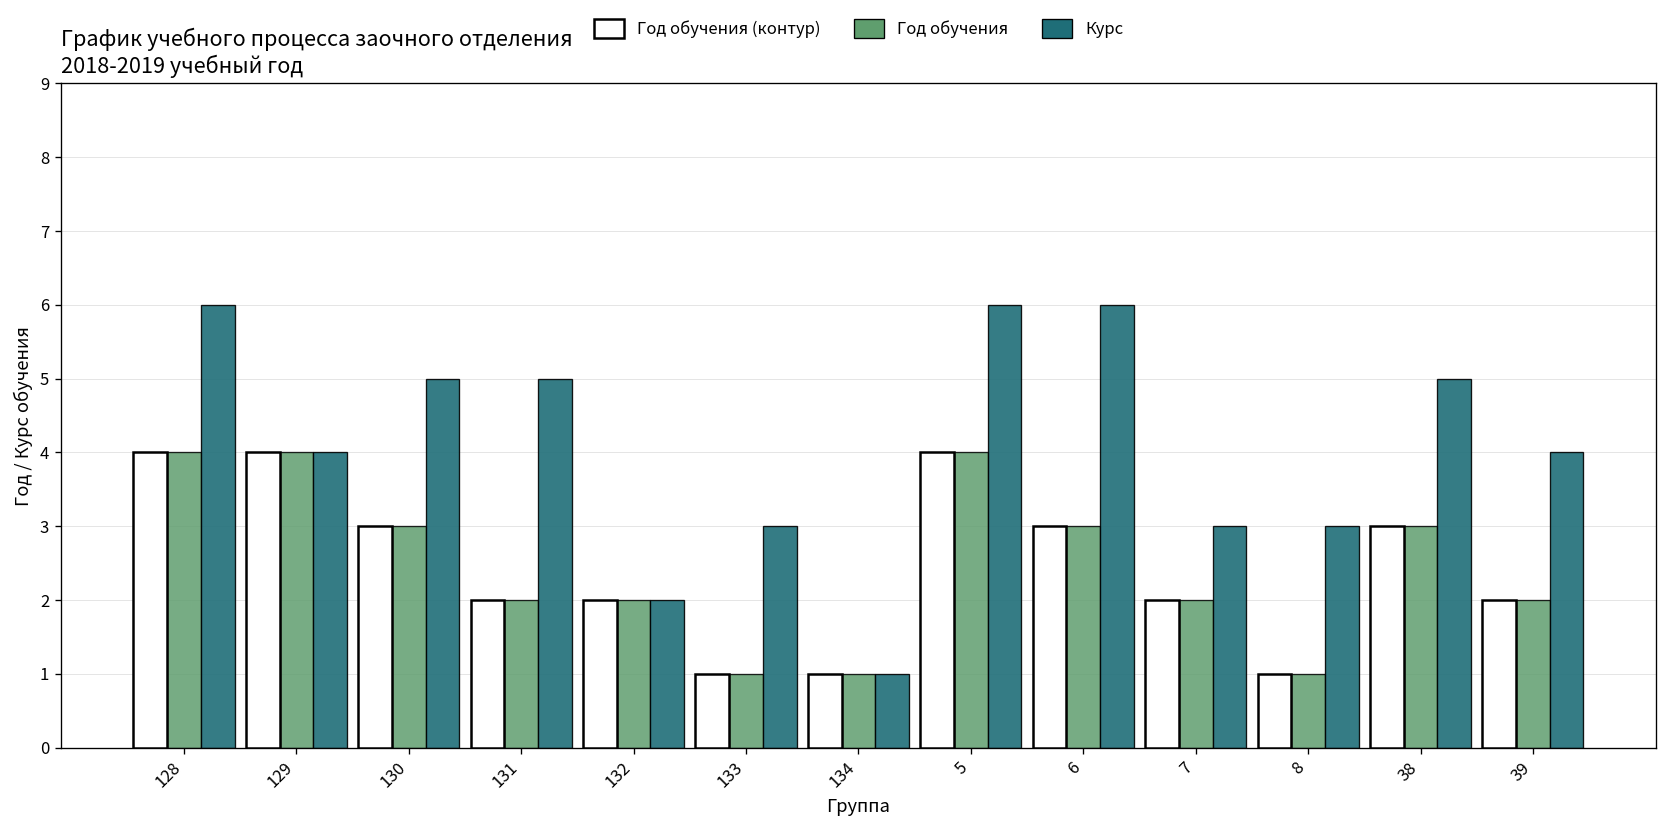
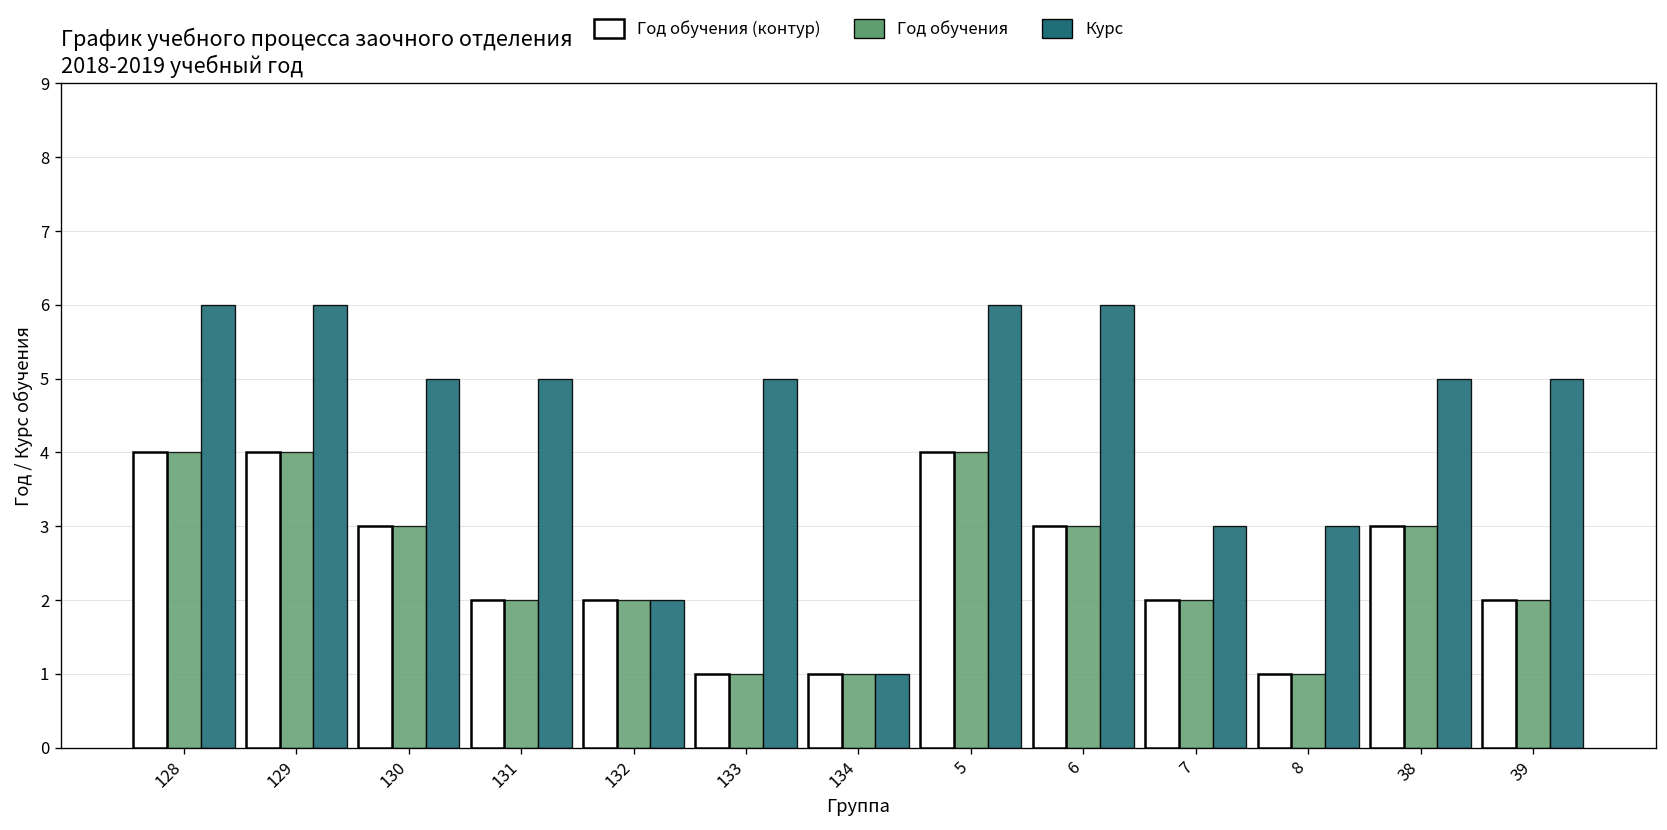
Курс, 129: 4 -> 6
Курс, 133: 3 -> 5
Курс, 39: 4 -> 5
